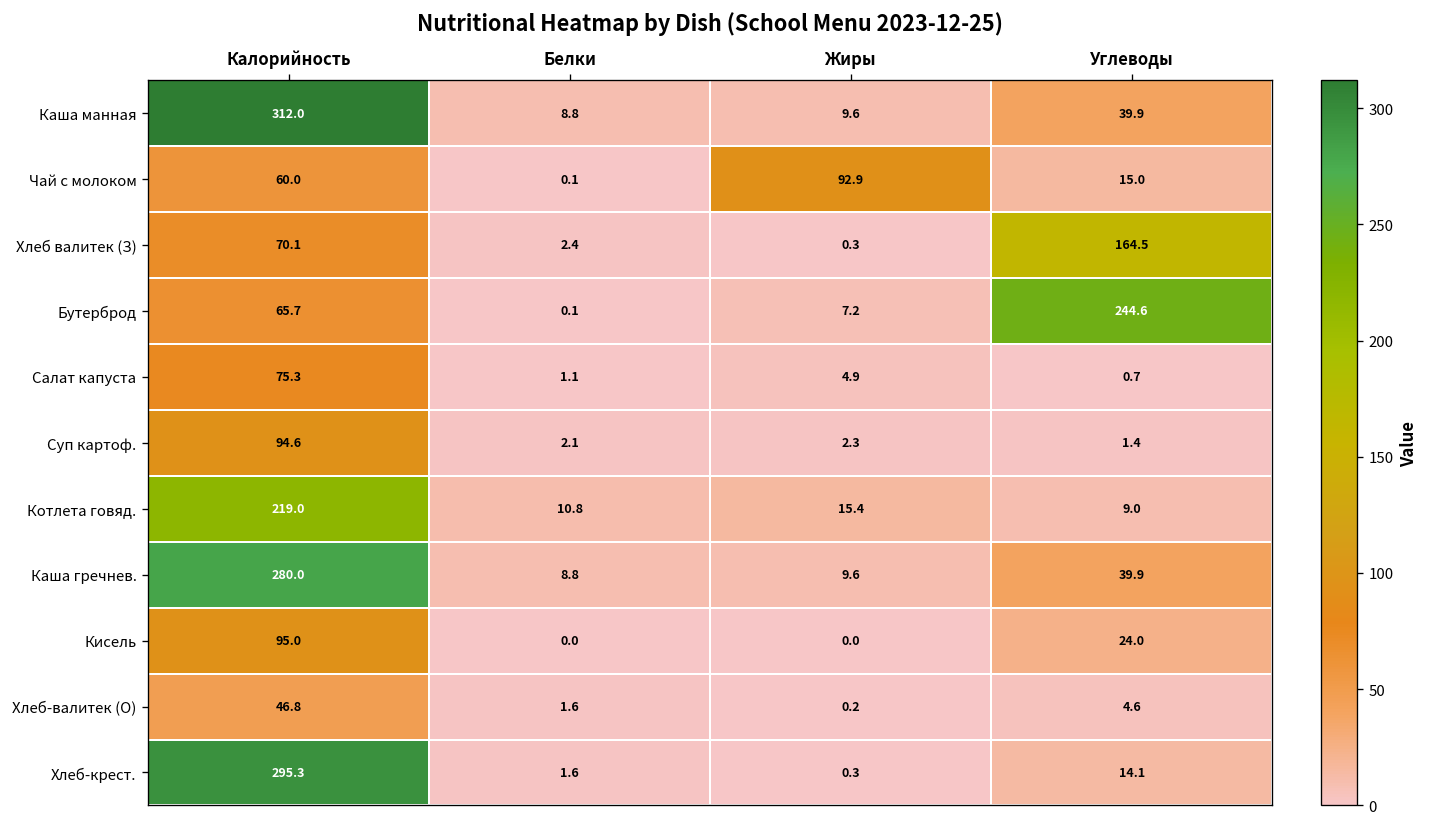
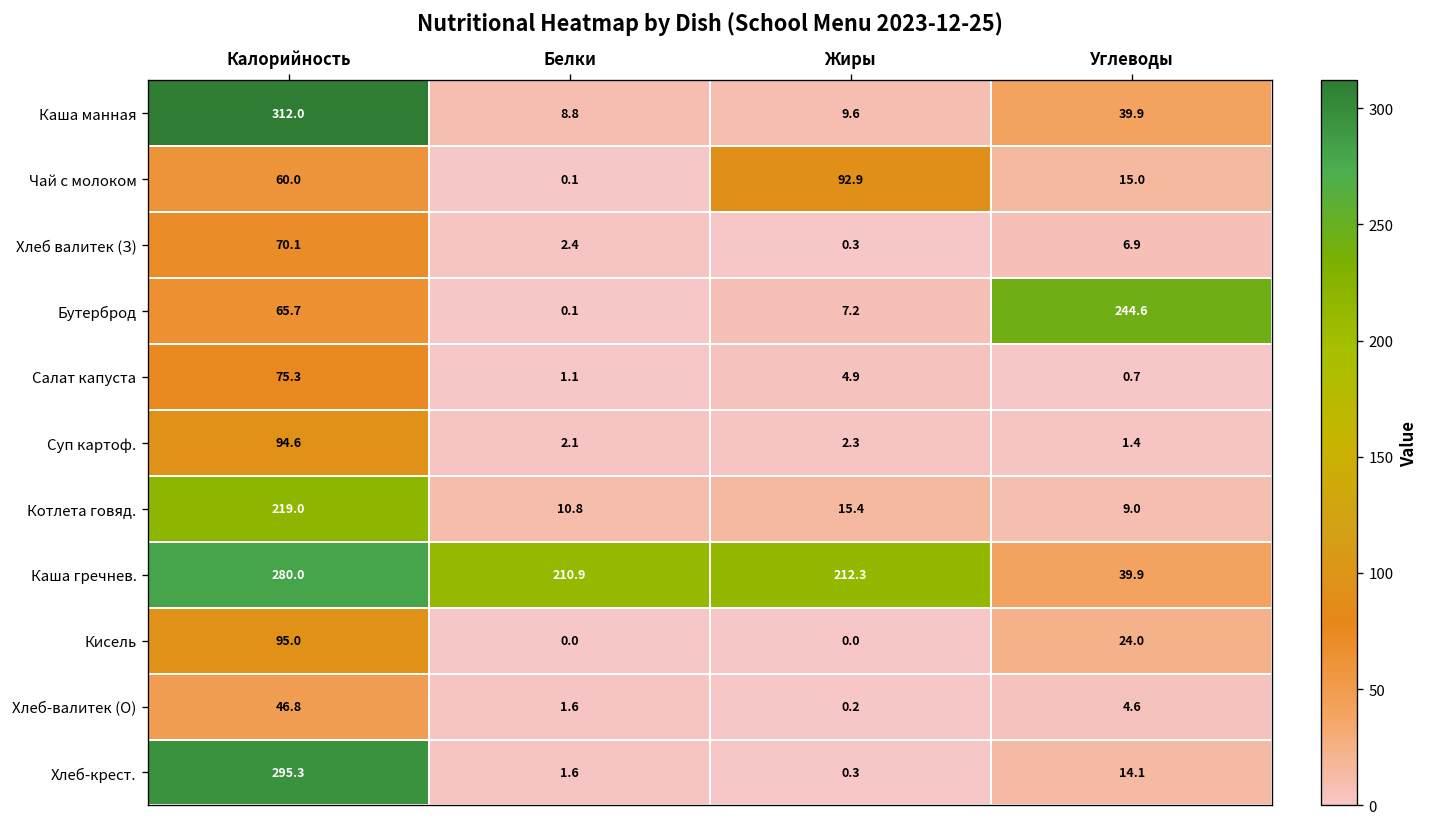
Хлеб валитек (З), Углеводы: 164.5 -> 6.9
Каша гречнев., Белки: 8.8 -> 210.9
Каша гречнев., Жиры: 9.6 -> 212.3
